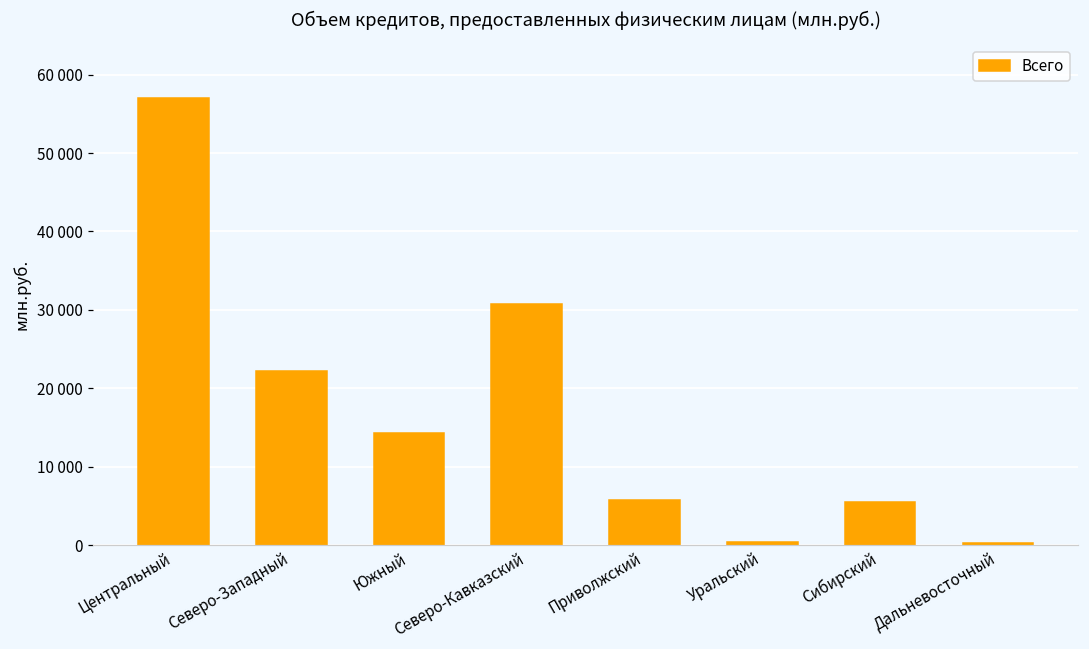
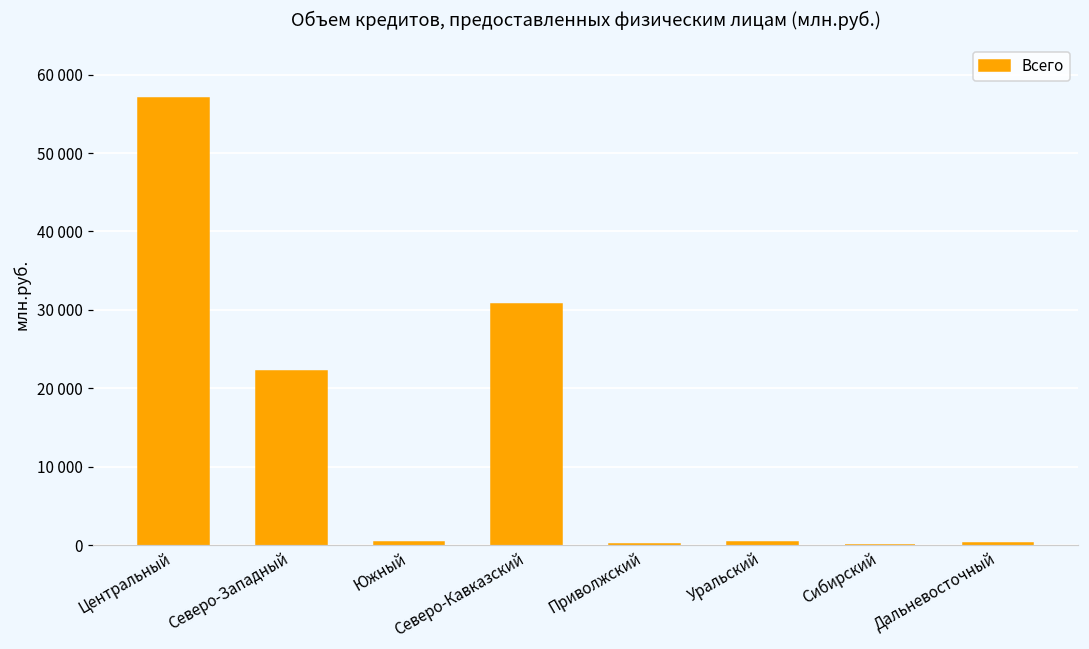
Южный: 14000 -> 0
Приволжский: 6000 -> 0
Сибирский: 6000 -> 0
